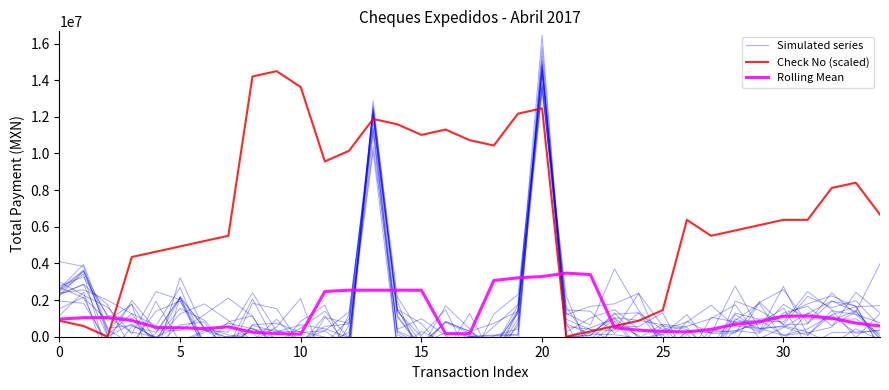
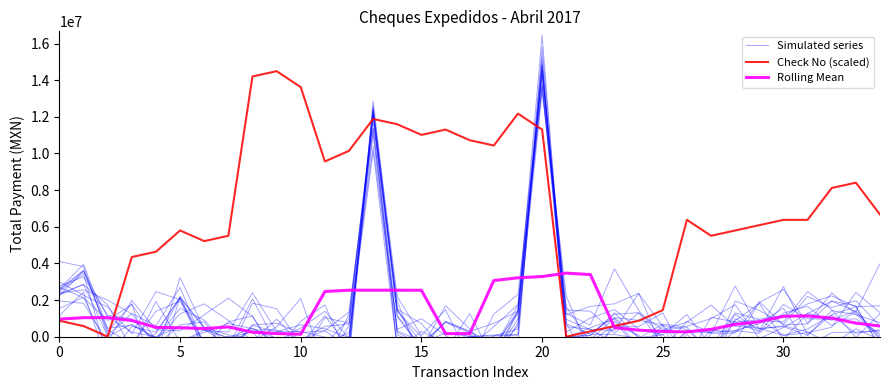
Check No (scaled), 5: 4900000 -> 5800000
Check No (scaled), 20: 12500000 -> 11300000
